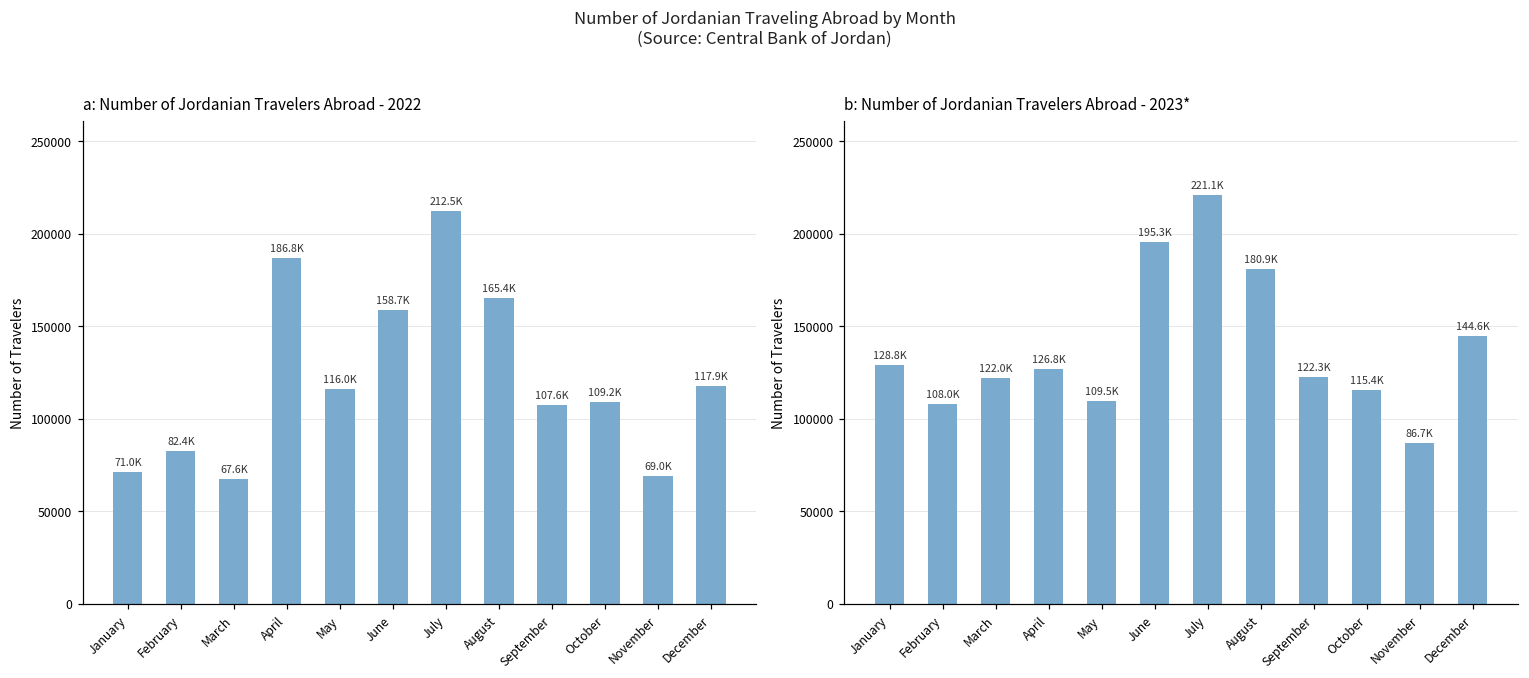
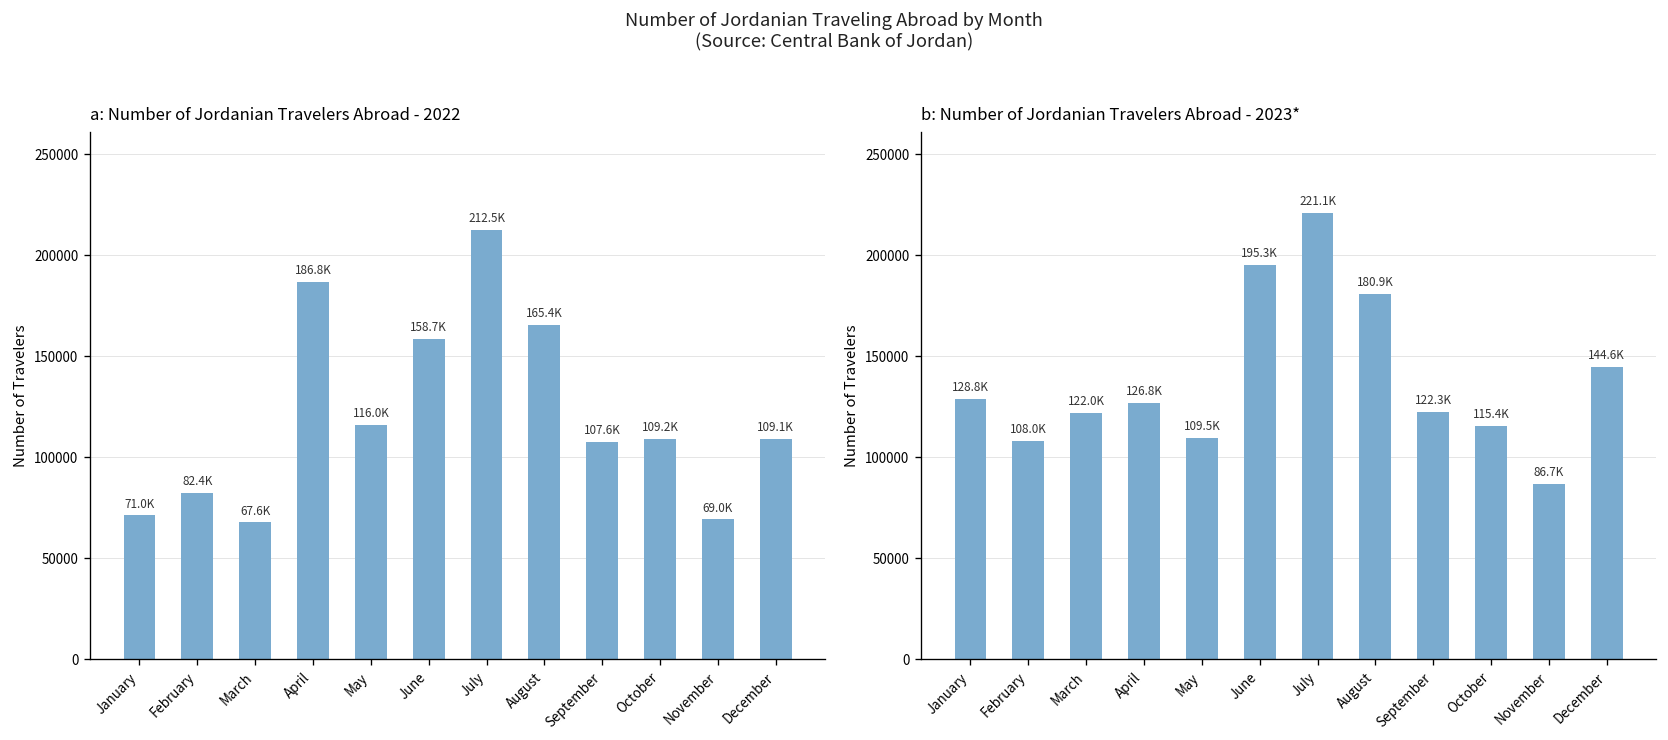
a: Number of Jordanian Travelers Abroad - 2022, December: 117.9K -> 109.1K
